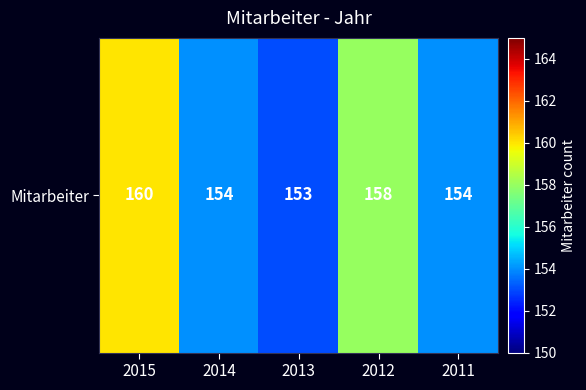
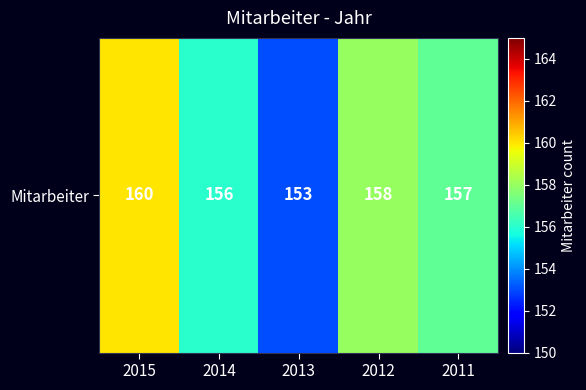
Mitarbeiter, 2014: 154 -> 156
Mitarbeiter, 2011: 154 -> 157
